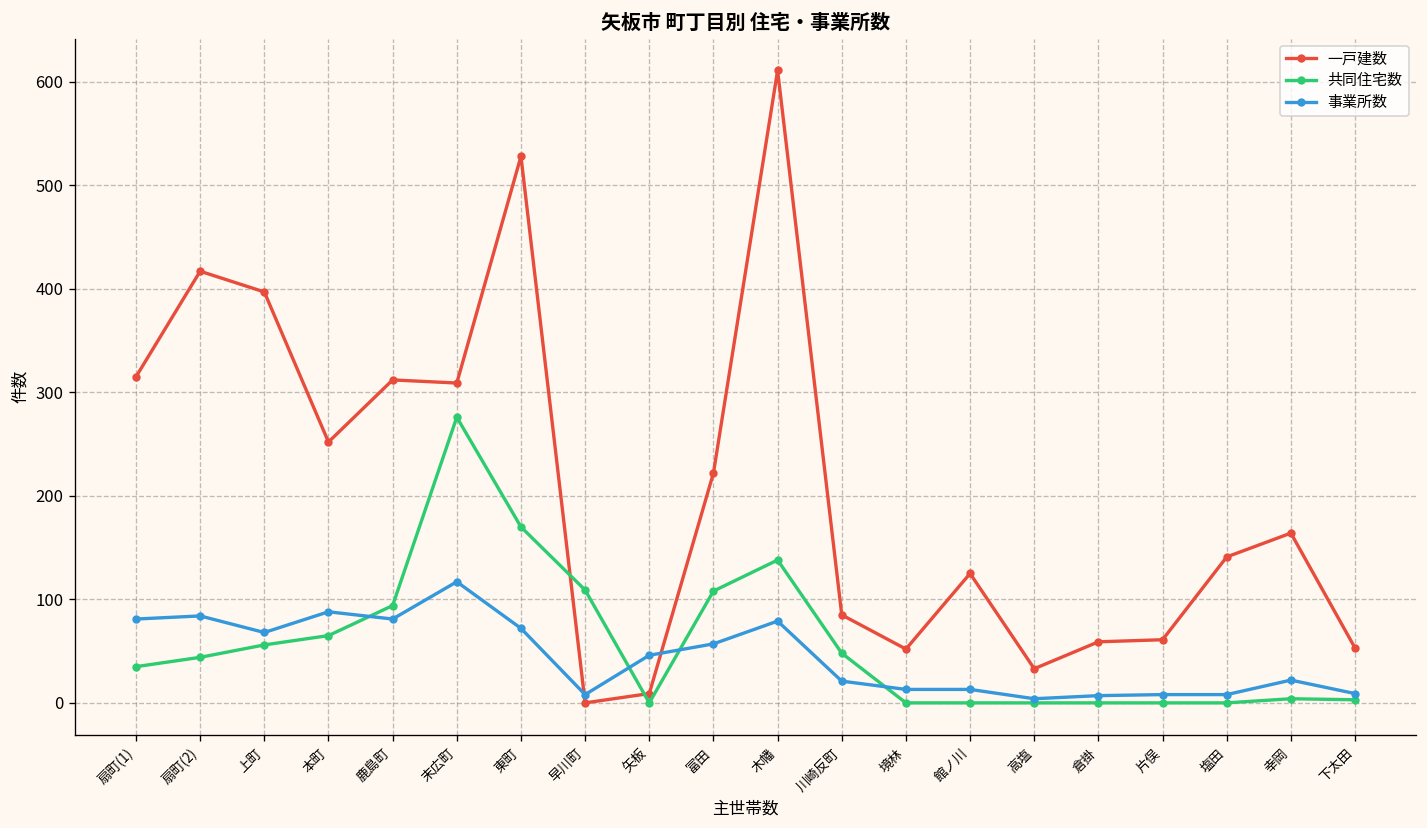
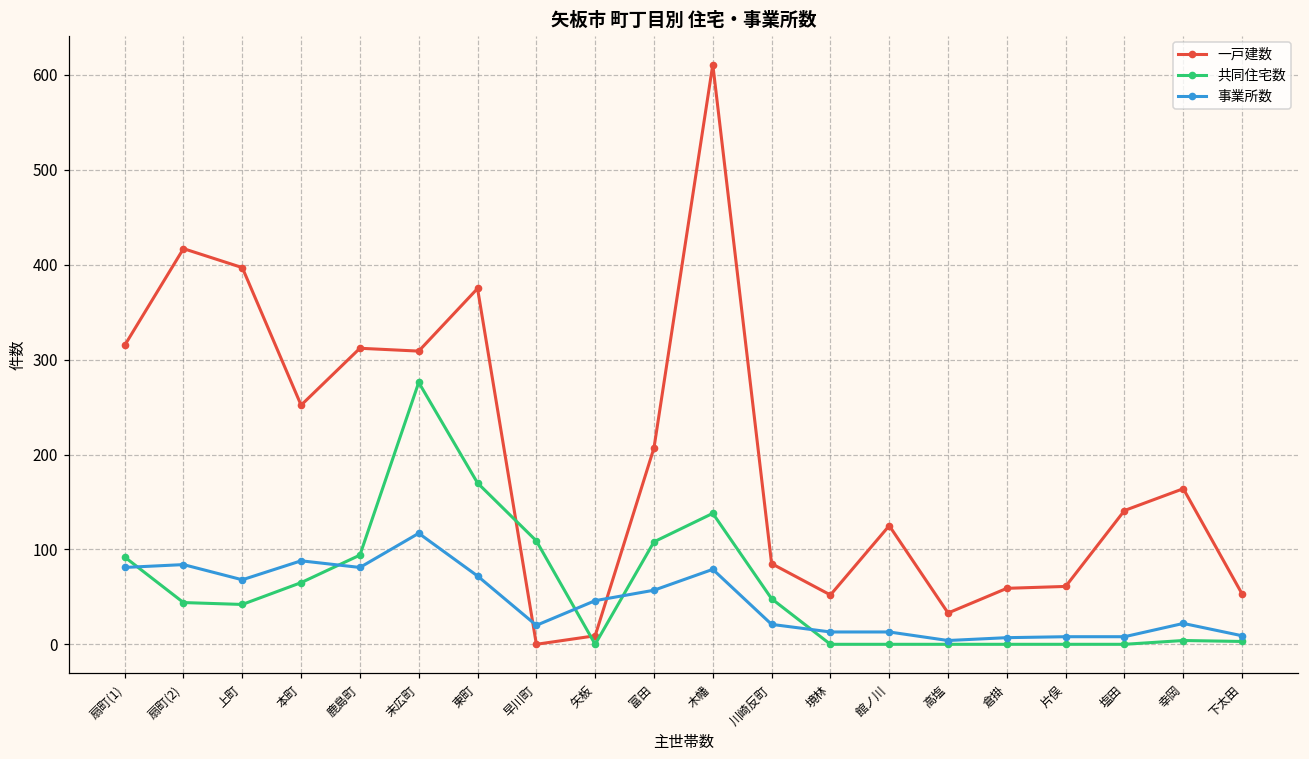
共同住宅数, 扇町(1): 40 -> 90
共同住宅数, 上町: 60 -> 40
一戸建数, 東町: 530 -> 380
事業所数, 早川町: 10 -> 20
一戸建数, 富田: 220 -> 210
